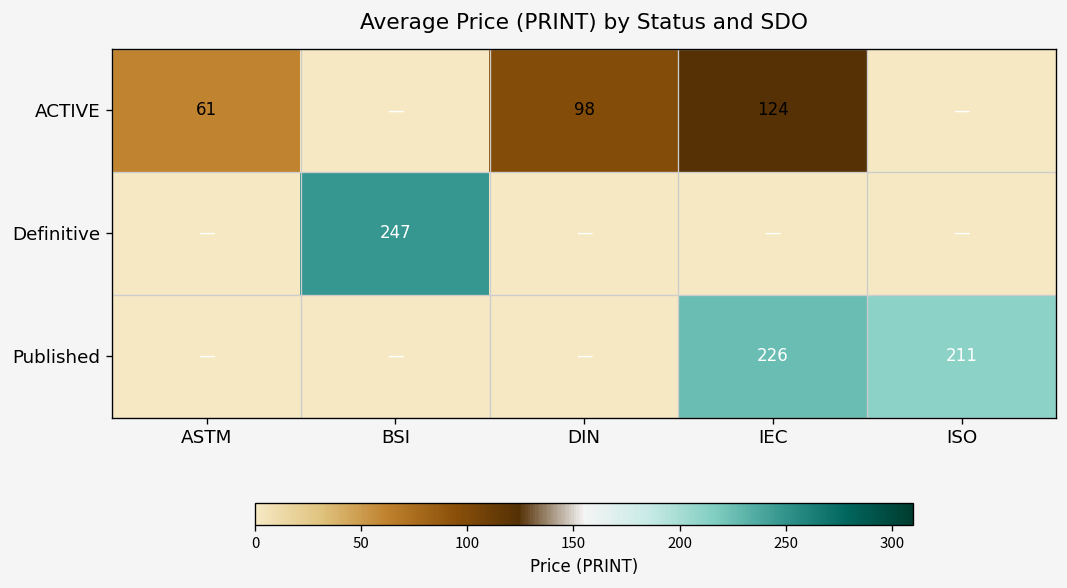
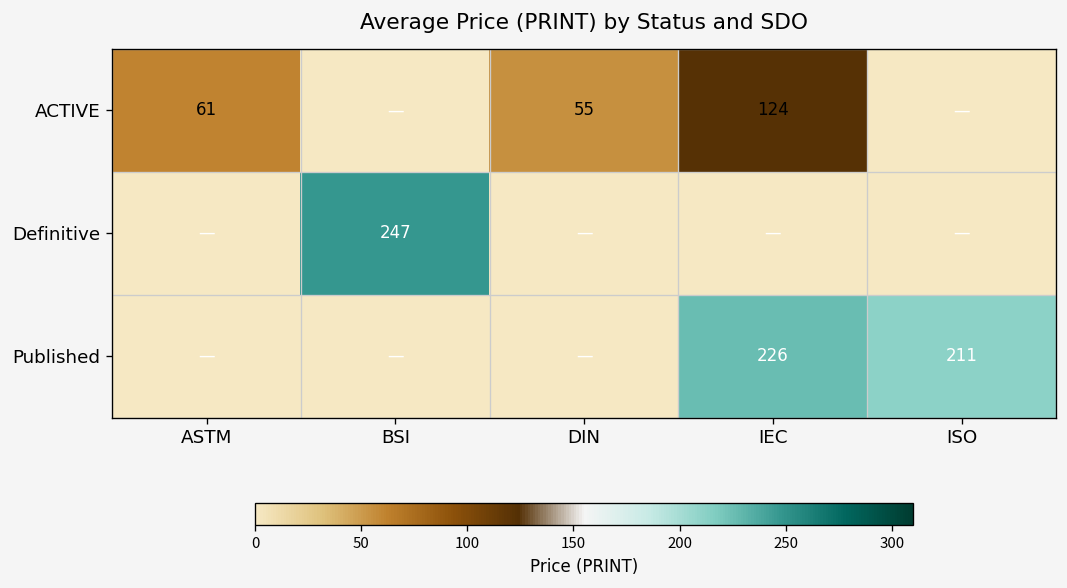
ACTIVE, DIN: 98 -> 55
